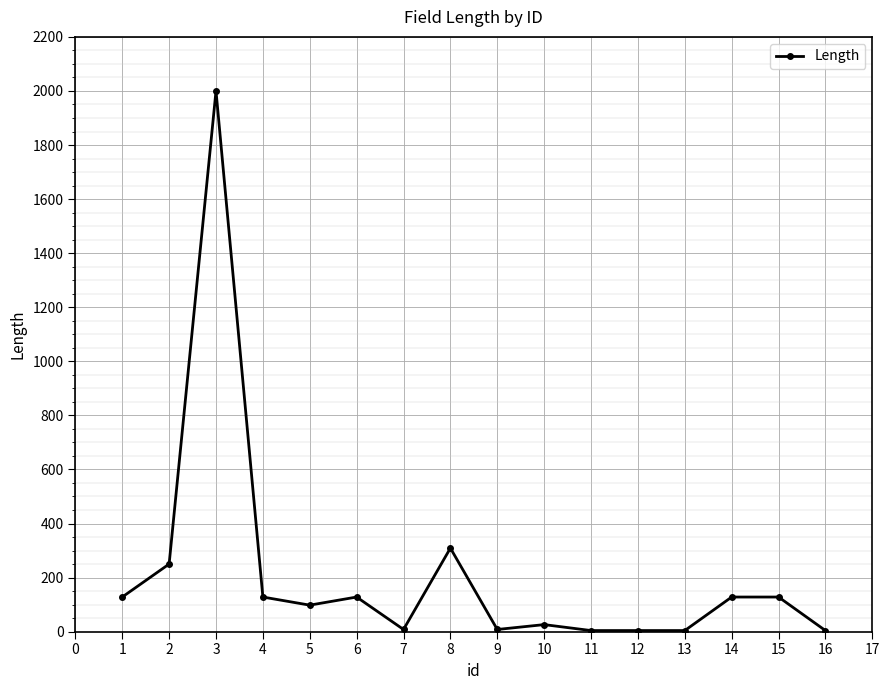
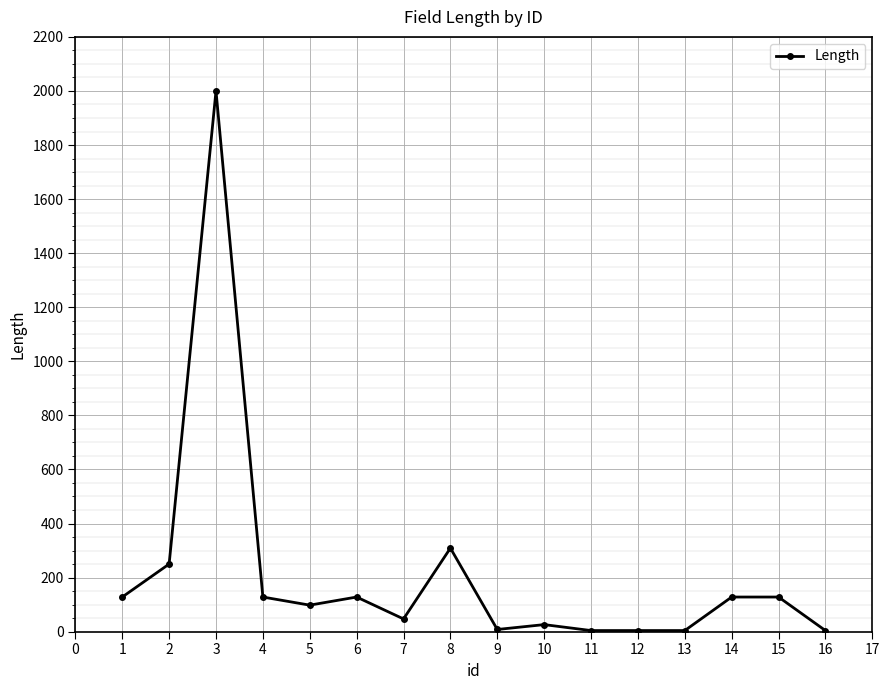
7: 10 -> 50
